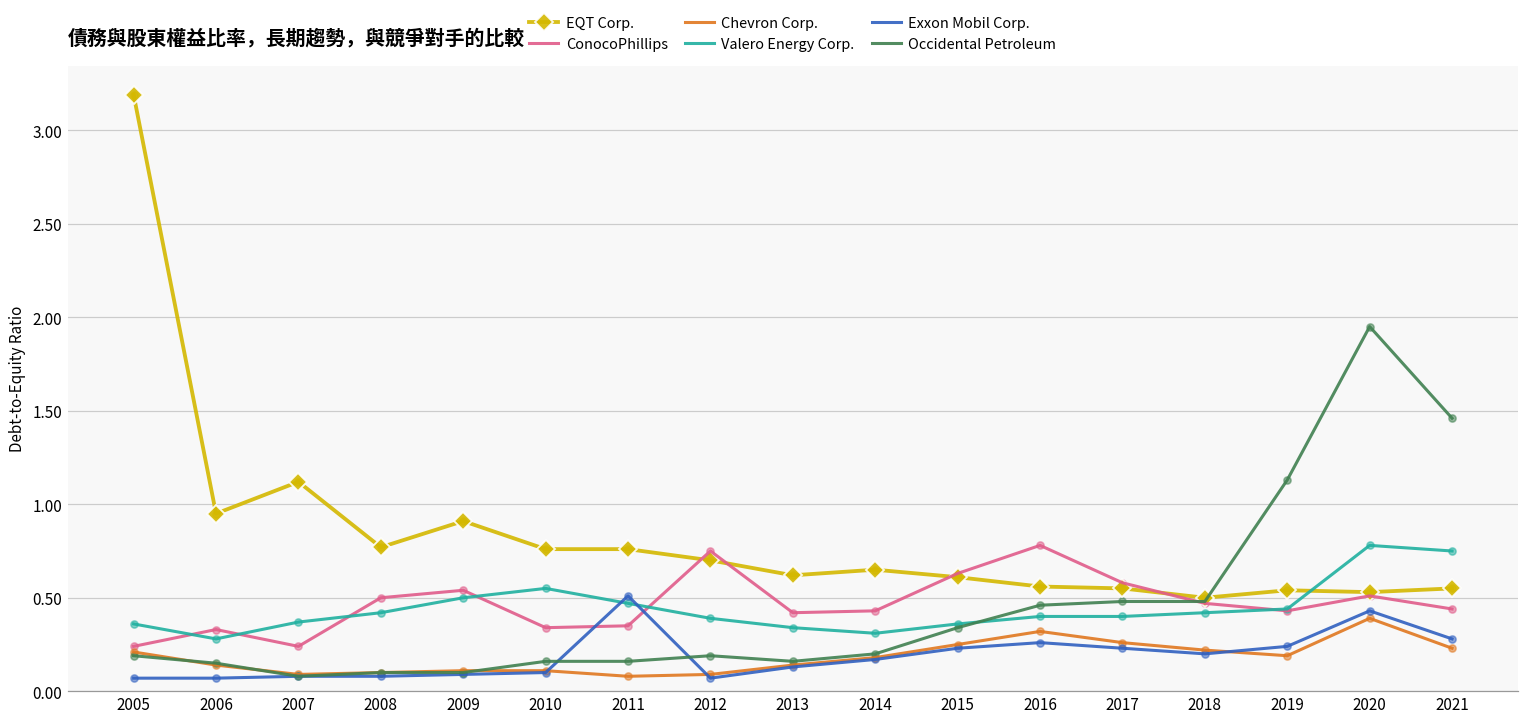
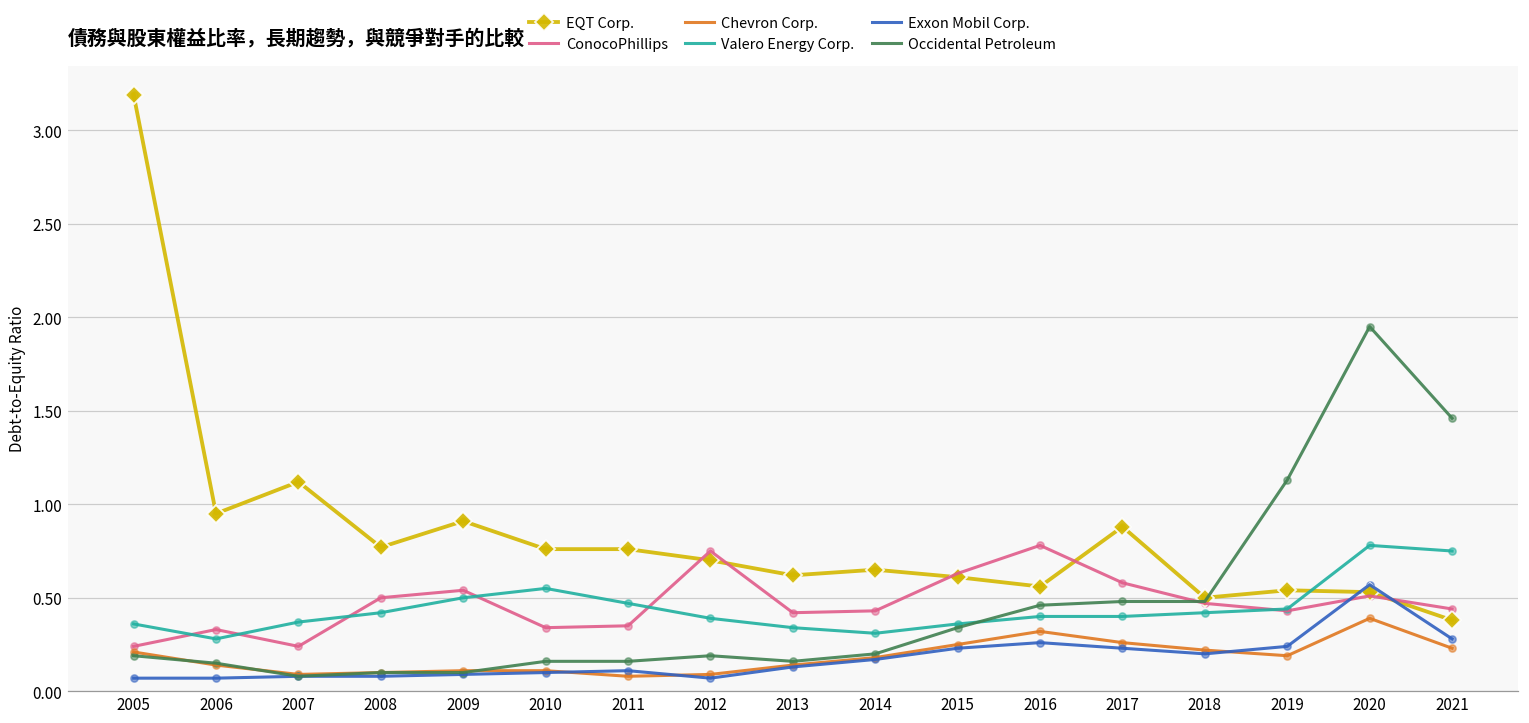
Exxon Mobil Corp., 2011: 0.51 -> 0.11
EQT Corp., 2017: 0.55 -> 0.88
Exxon Mobil Corp., 2020: 0.43 -> 0.57
EQT Corp., 2021: 0.55 -> 0.38
